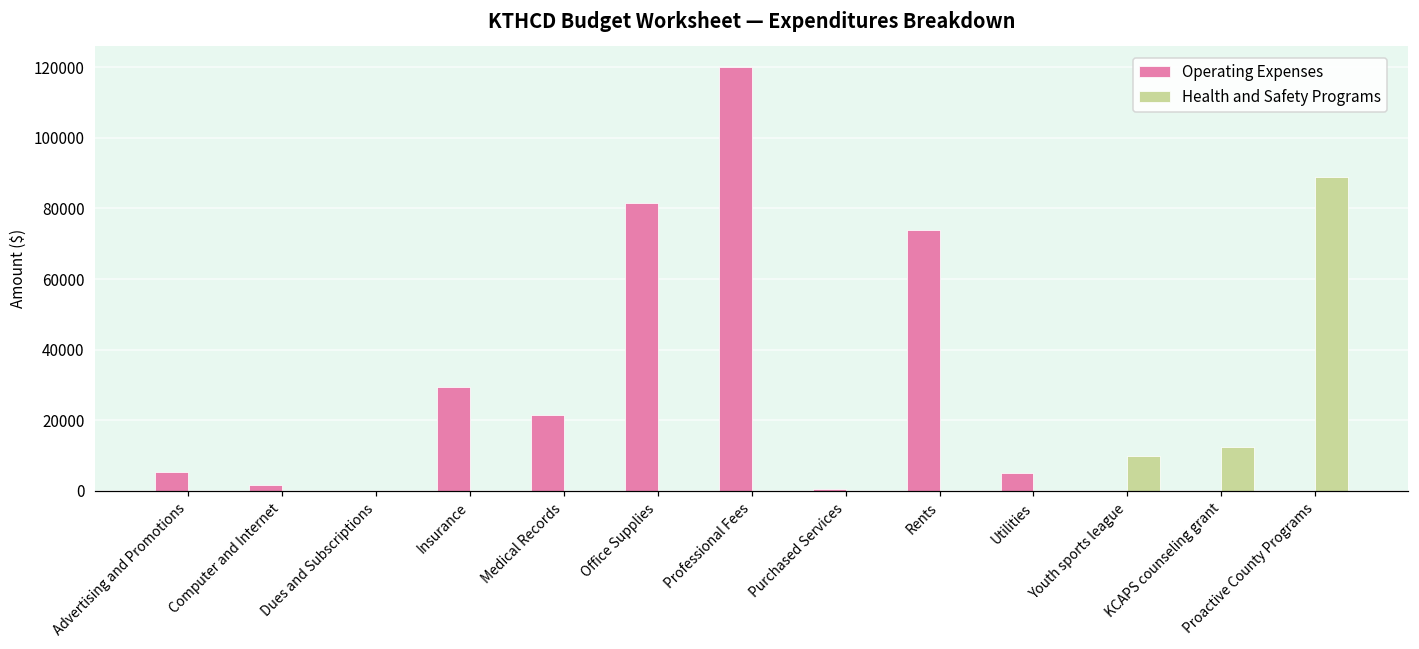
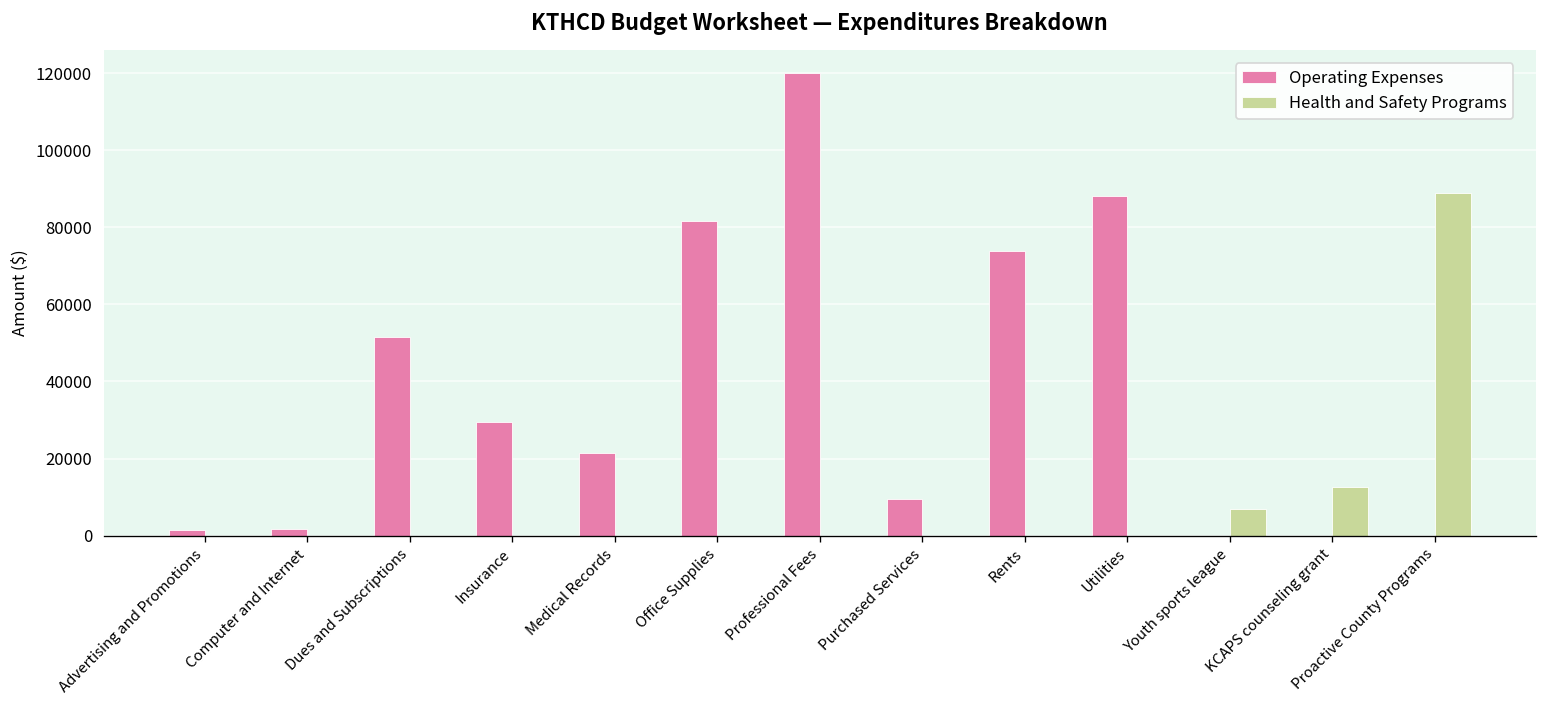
Operating Expenses, Advertising and Promotions: 5000 -> 2000
Operating Expenses, Dues and Subscriptions: 0 -> 52000
Operating Expenses, Purchased Services: 1000 -> 10000
Operating Expenses, Utilities: 5000 -> 88000
Health and Safety Programs, Youth sports league: 10000 -> 7000
